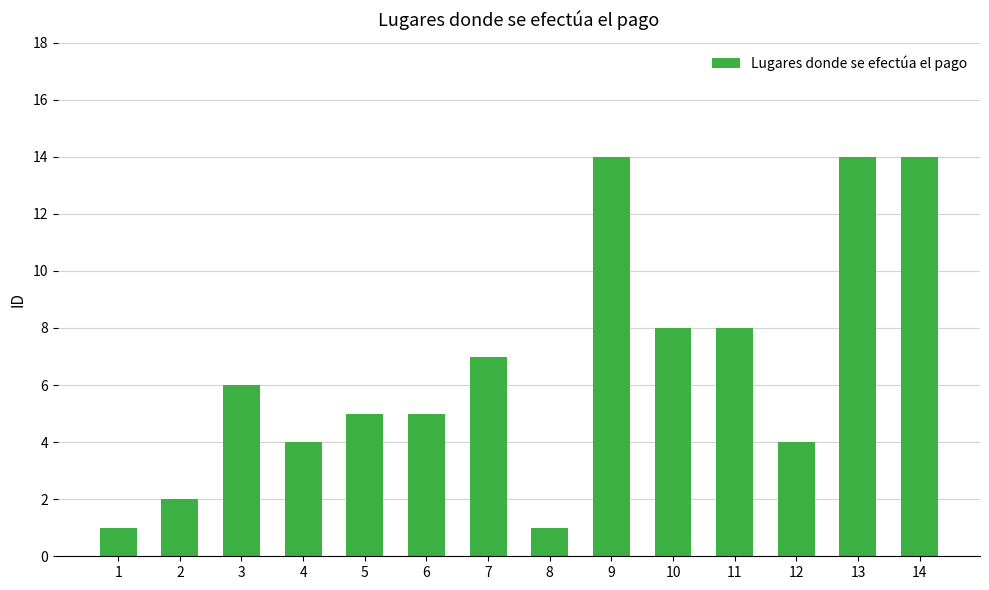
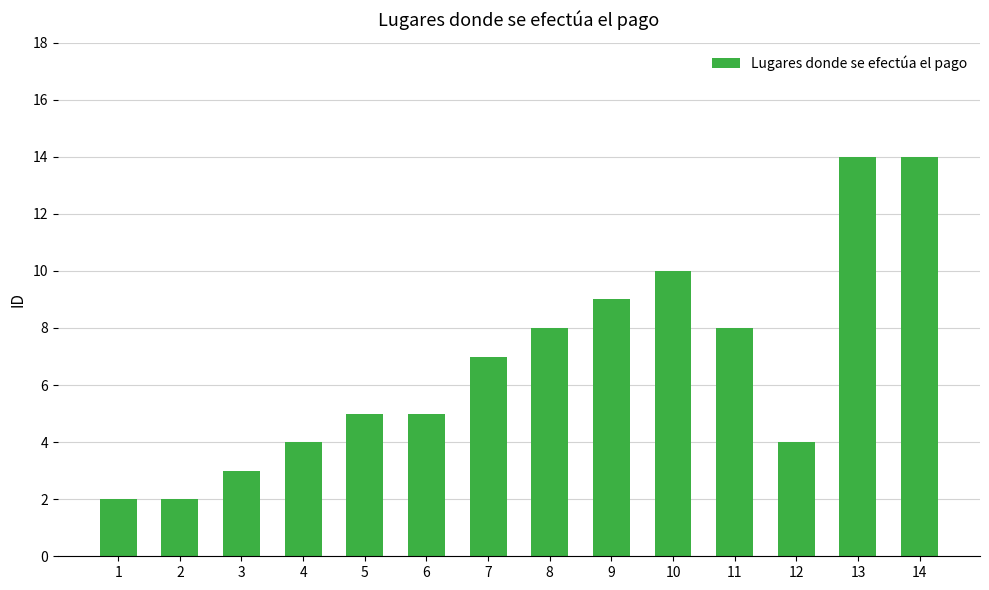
1: 1 -> 2
3: 6 -> 3
8: 1 -> 8
9: 14 -> 9
10: 8 -> 10
